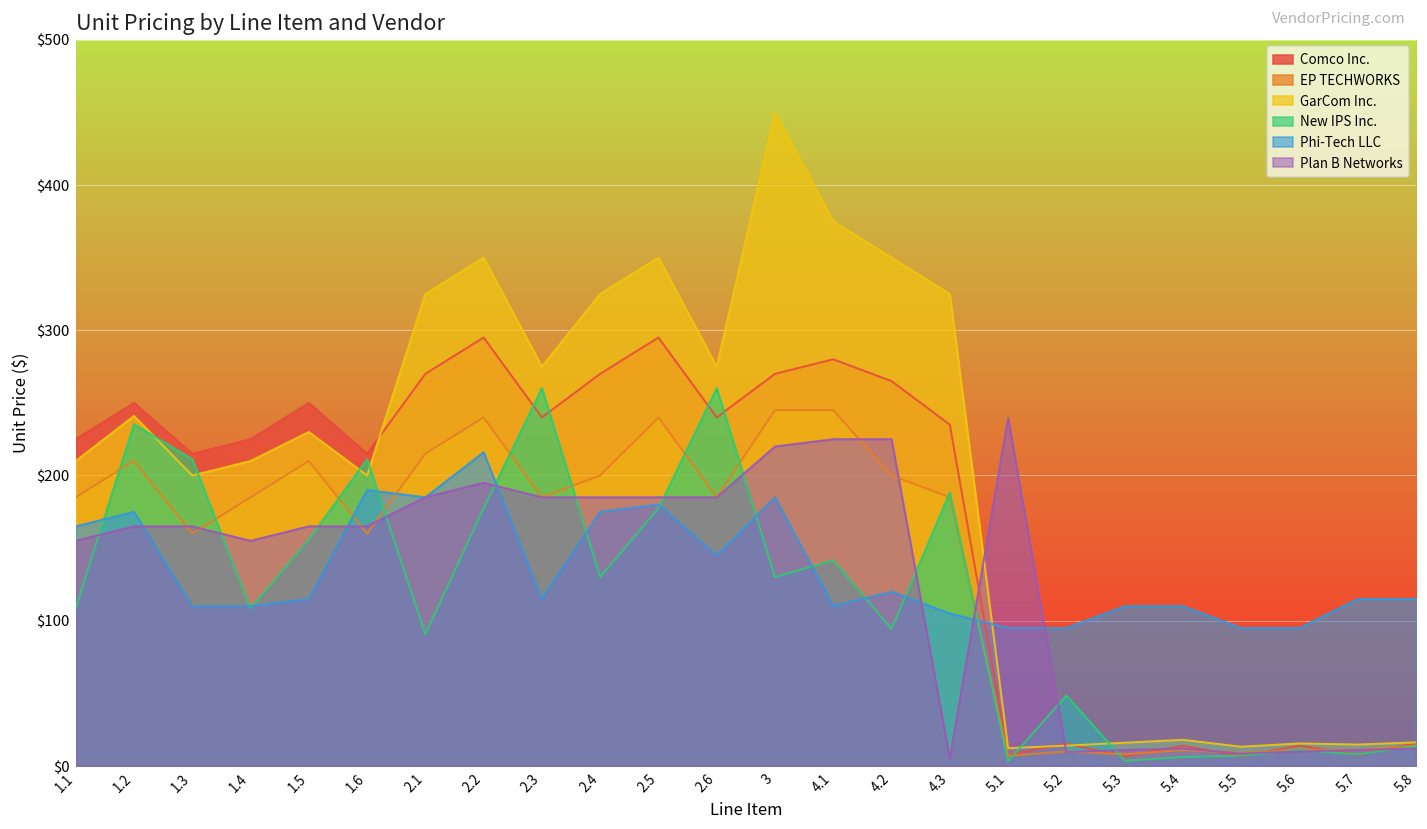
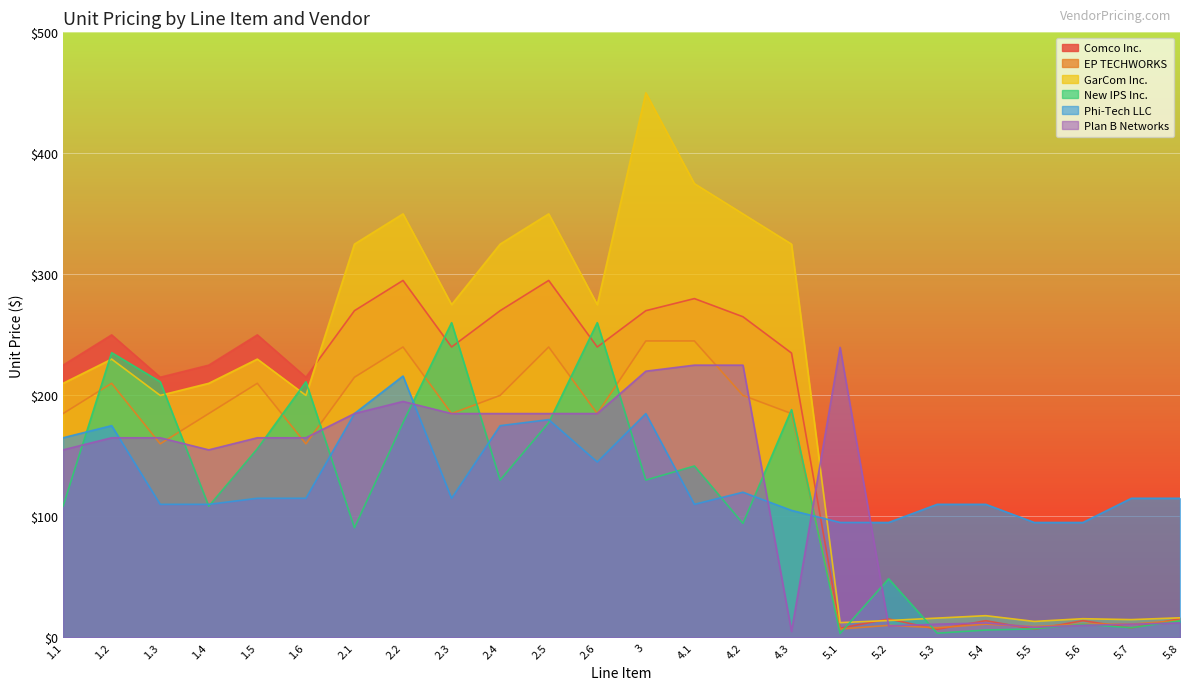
GarCom Inc., 1.2: $241 -> $230
Phi-Tech LLC, 1.6: $190 -> $115
